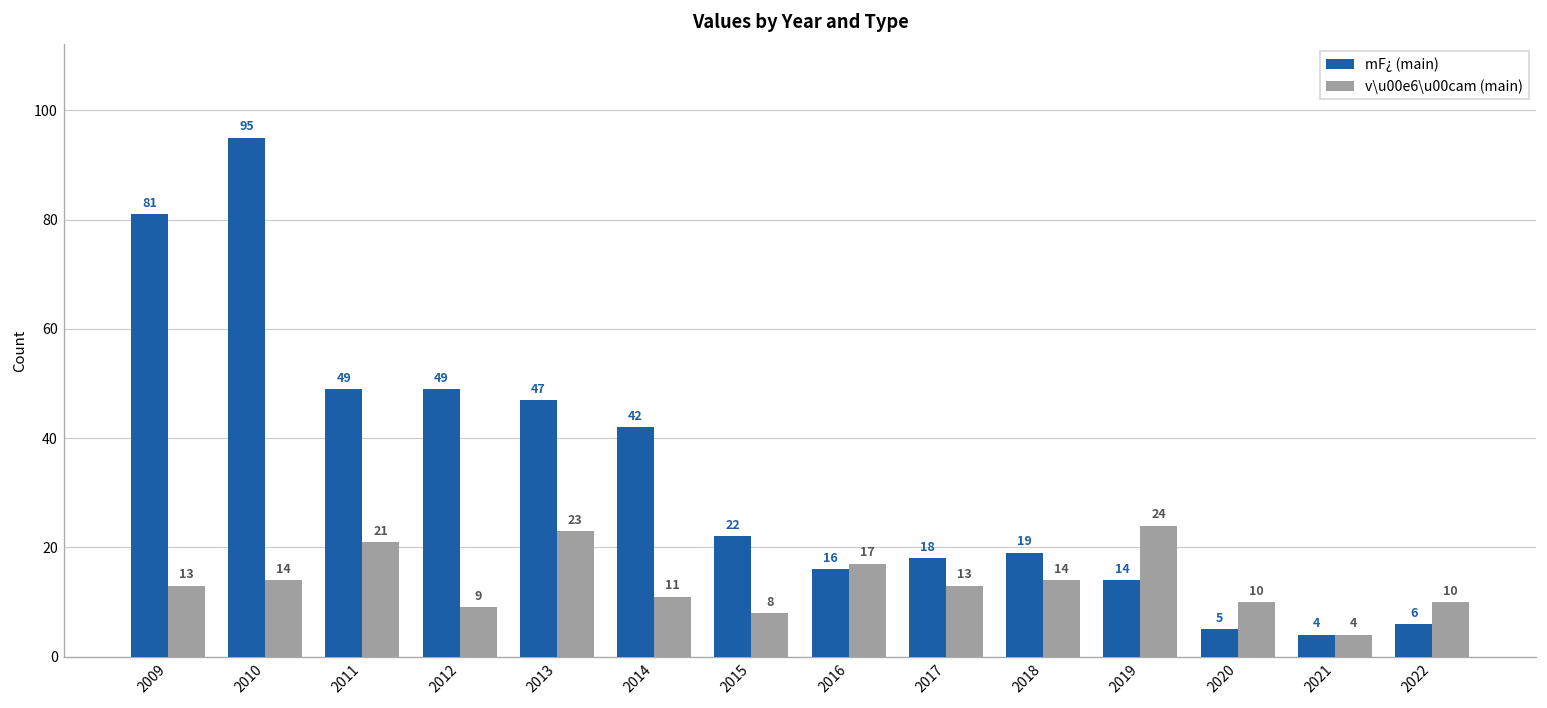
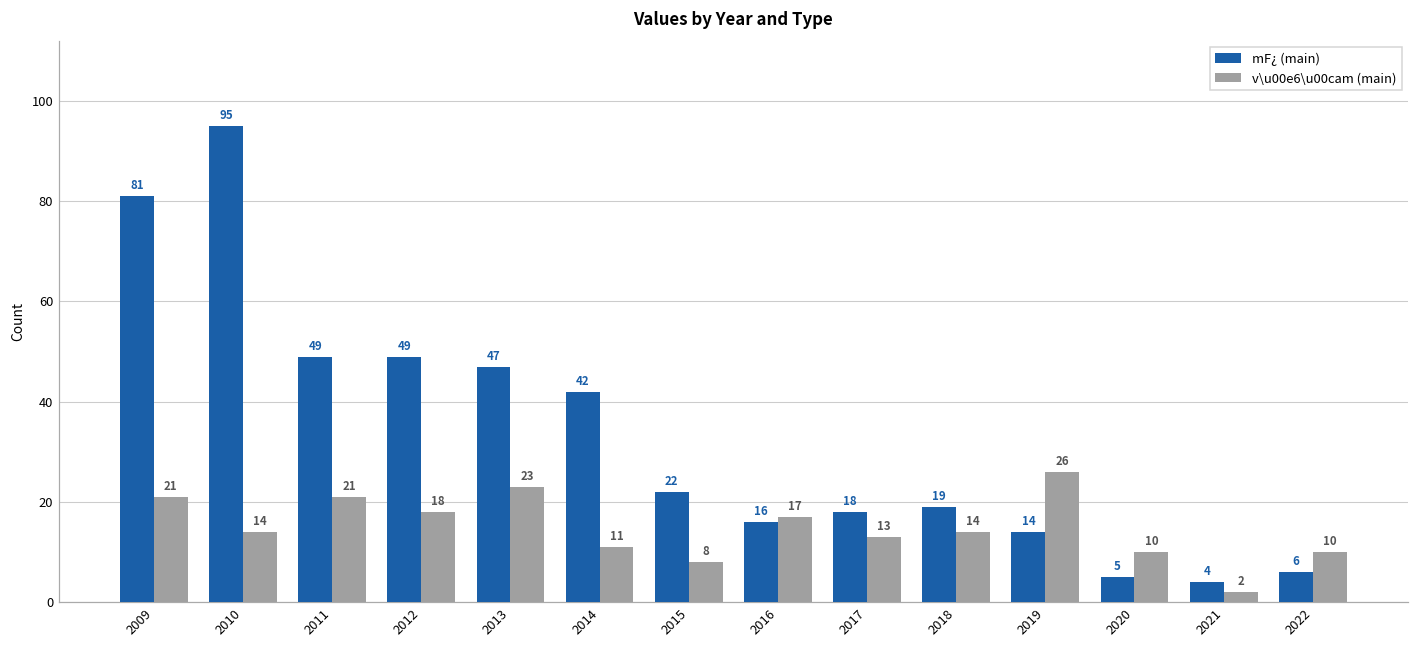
v\u00e6\u00cam (main), 2009: 13 -> 21
v\u00e6\u00cam (main), 2012: 9 -> 18
v\u00e6\u00cam (main), 2019: 24 -> 26
v\u00e6\u00cam (main), 2021: 4 -> 2
